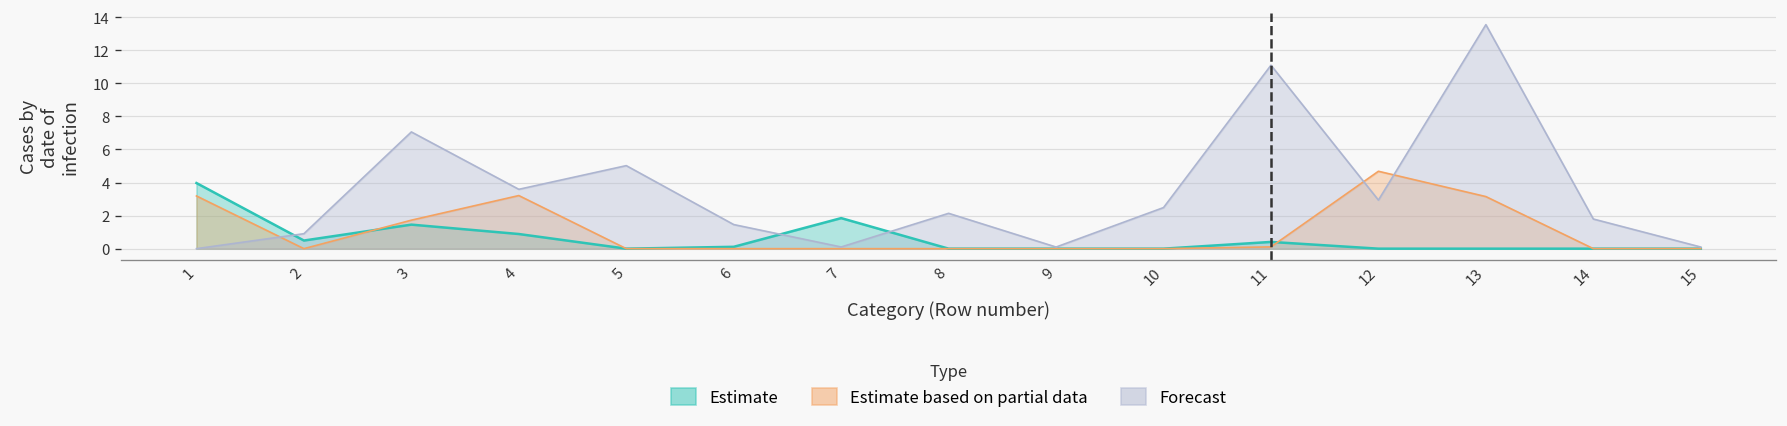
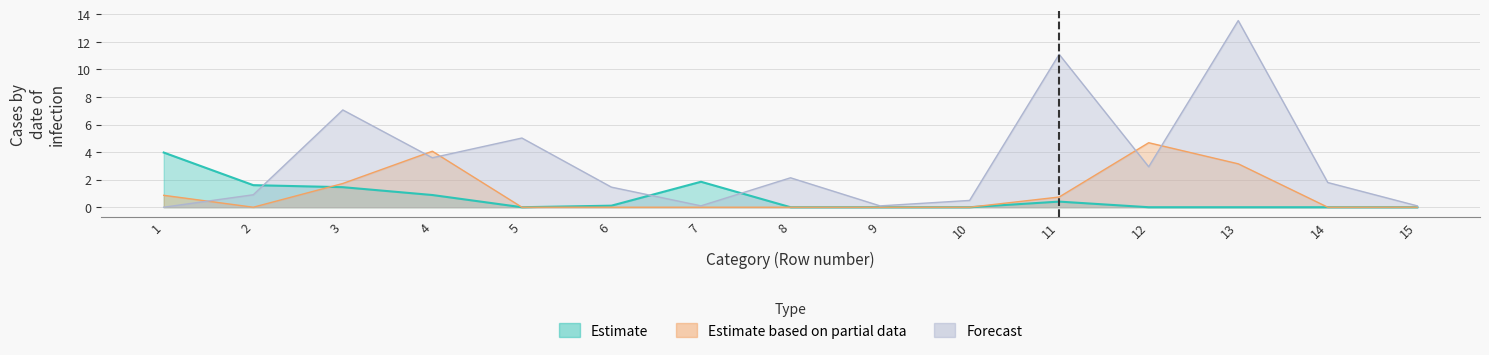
Estimate based on partial data, 1: 3.2 -> 0.9
Estimate, 2: 0.5 -> 1.6
Estimate based on partial data, 4: 3.2 -> 4.1
Forecast, 10: 2.5 -> 0.5
Estimate based on partial data, 11: 0.1 -> 0.7
